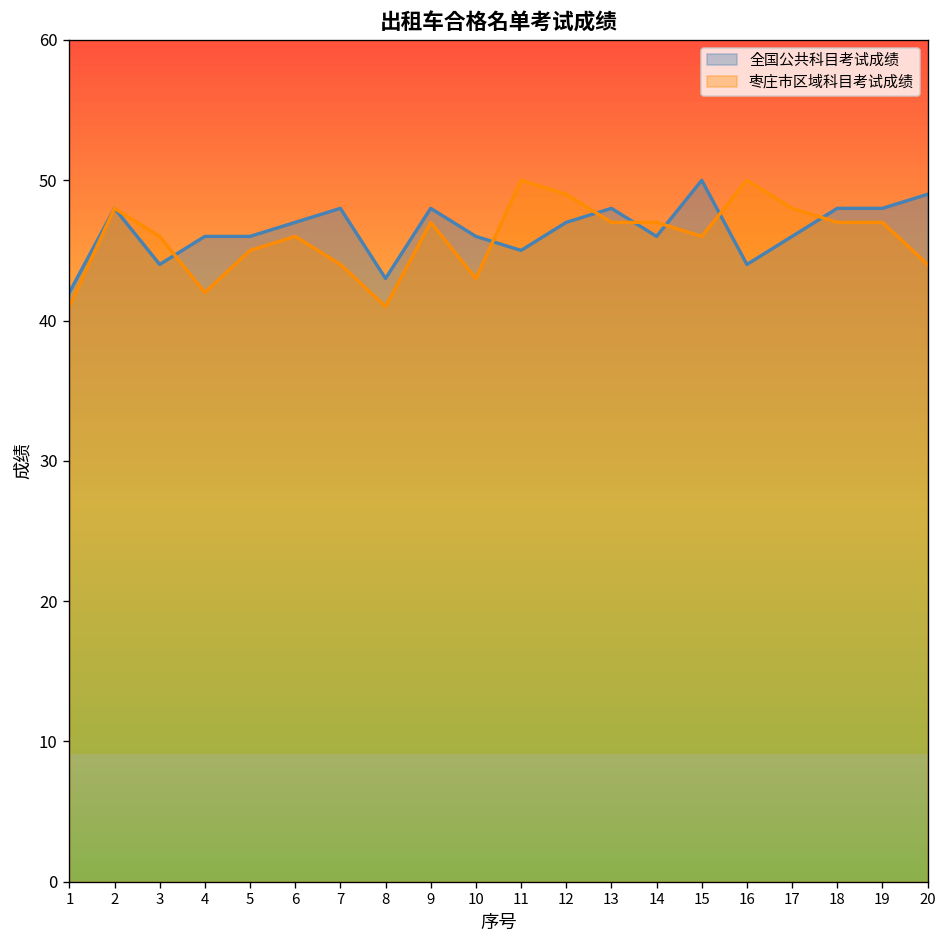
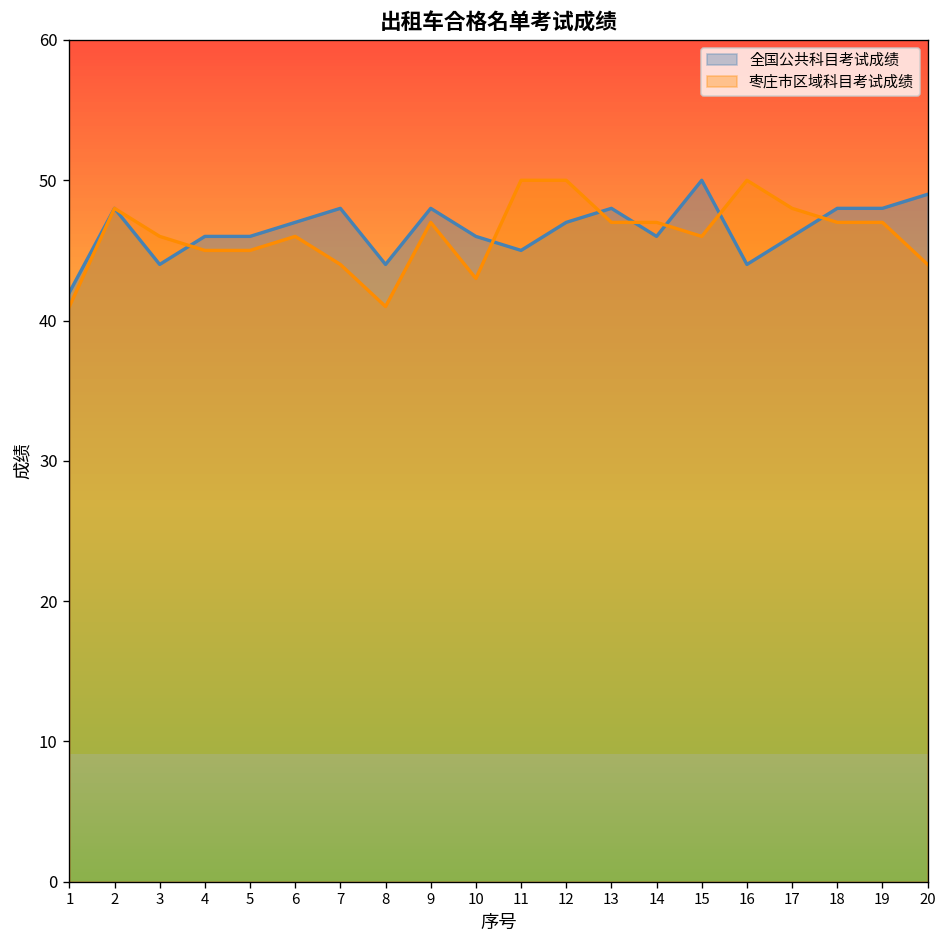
枣庄市区域科目考试成绩, 4: 42 -> 45
全国公共科目考试成绩, 8: 43 -> 44
枣庄市区域科目考试成绩, 12: 49 -> 50
